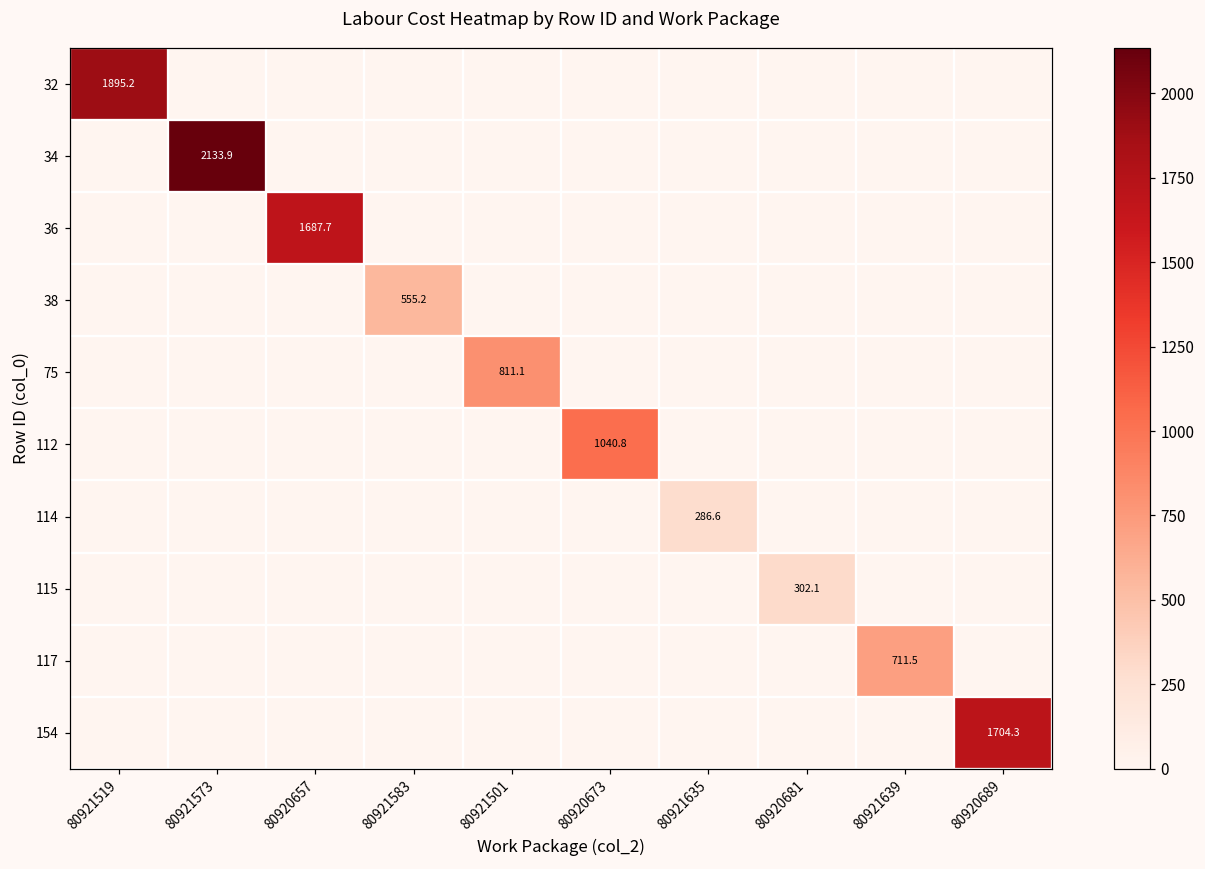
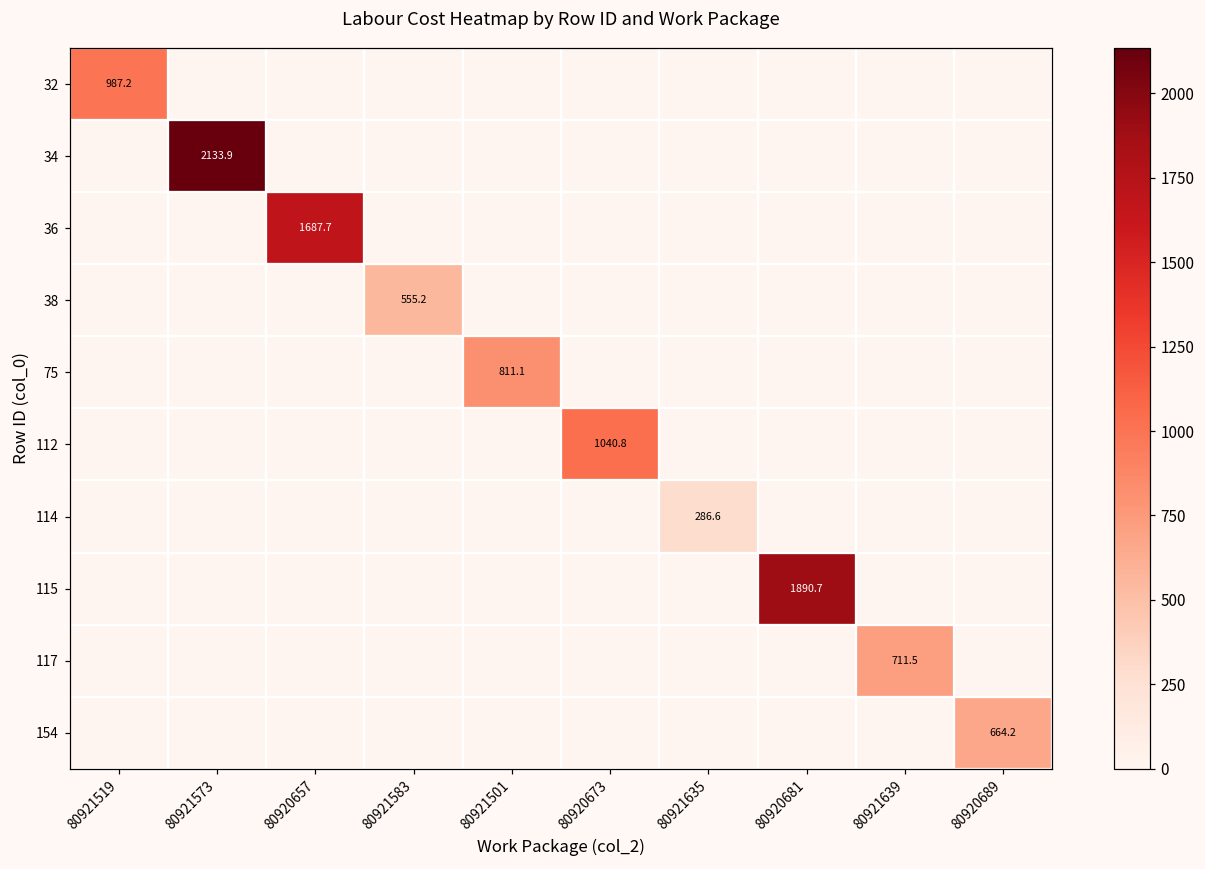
32, 80921519: 1895.2 -> 987.2
115, 80920681: 302.1 -> 1890.7
154, 80920689: 1704.3 -> 664.2
